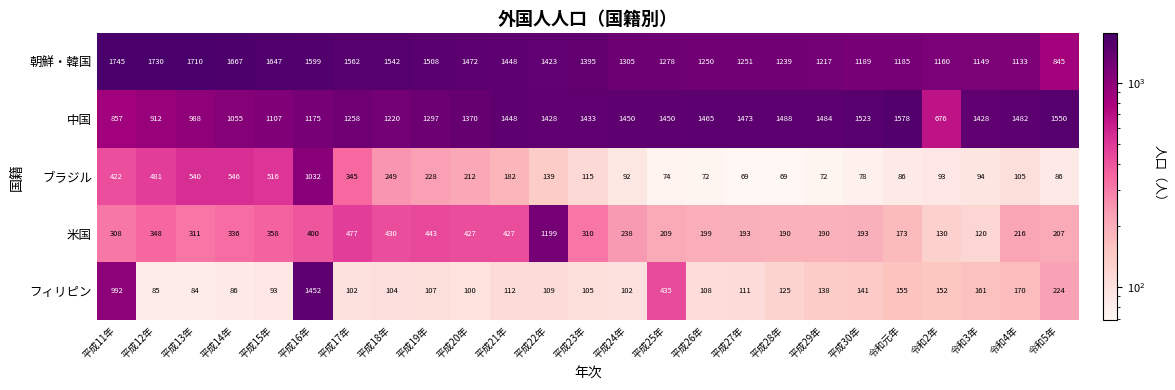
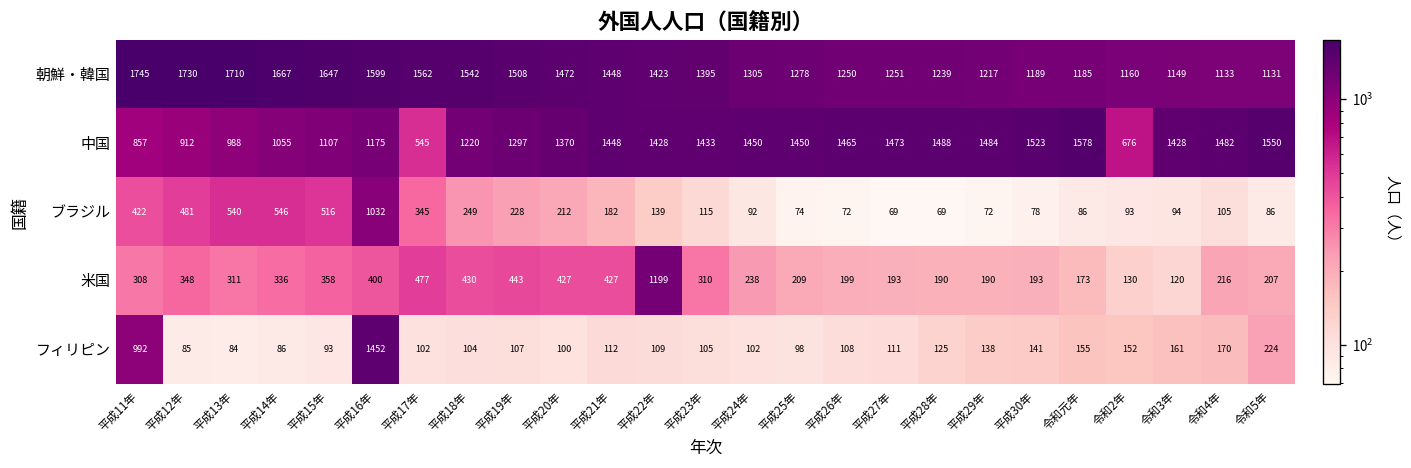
朝鮮・韓国, 令和5年: 845 -> 1131
中国, 平成17年: 1258 -> 545
フィリピン, 平成25年: 435 -> 98
